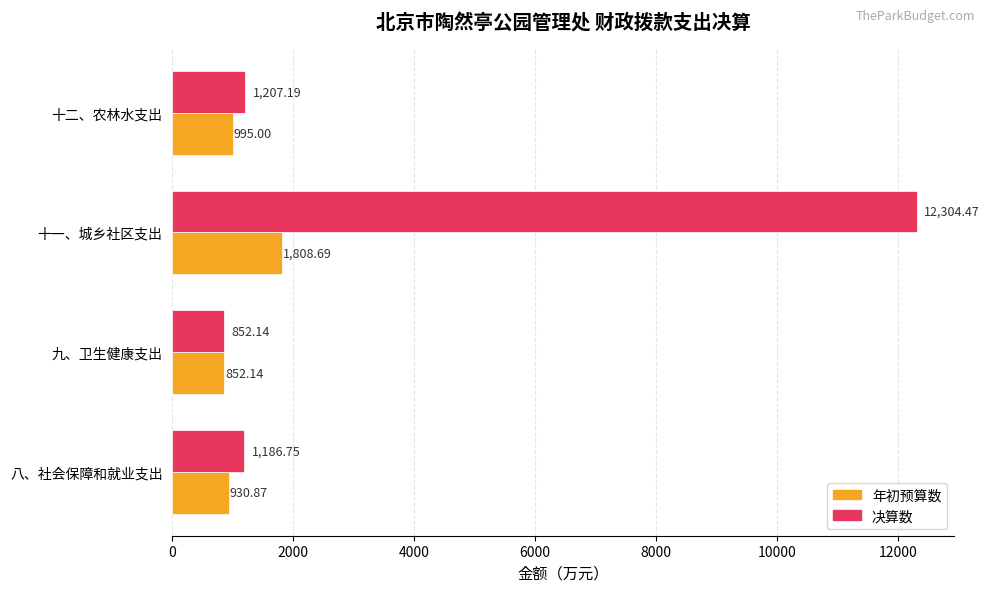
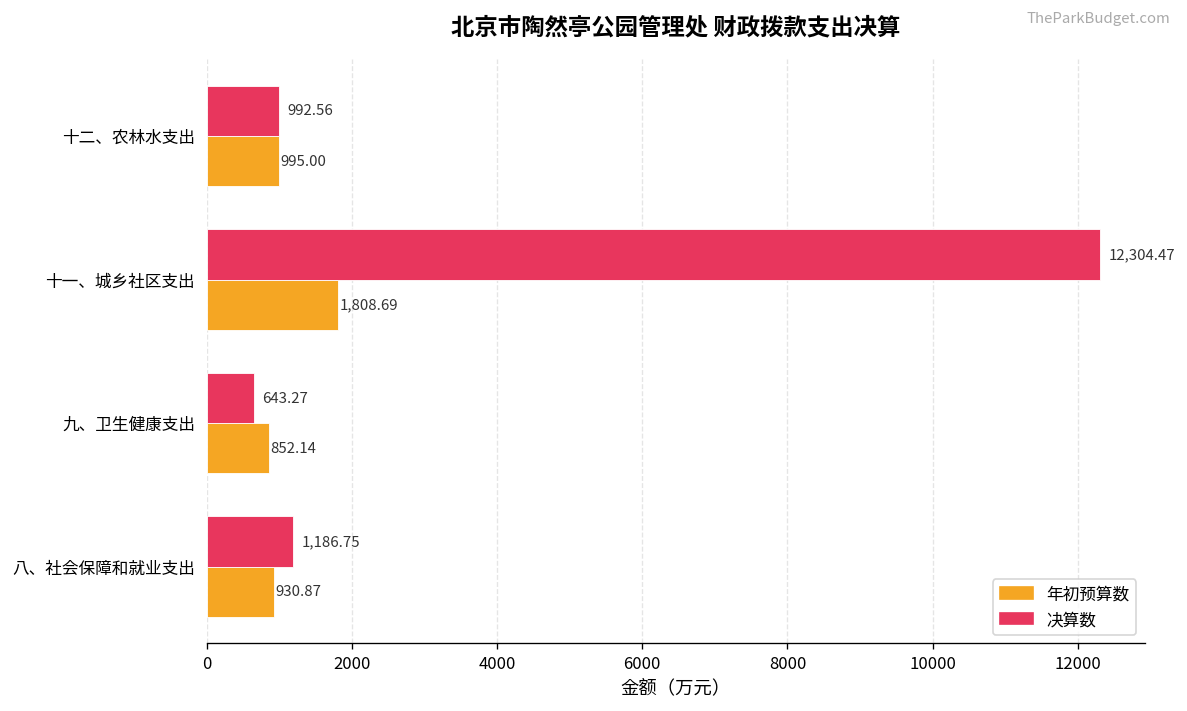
决算数, 十二、农林水支出: 1,207.19 -> 992.56
决算数, 九、卫生健康支出: 852.14 -> 643.27
